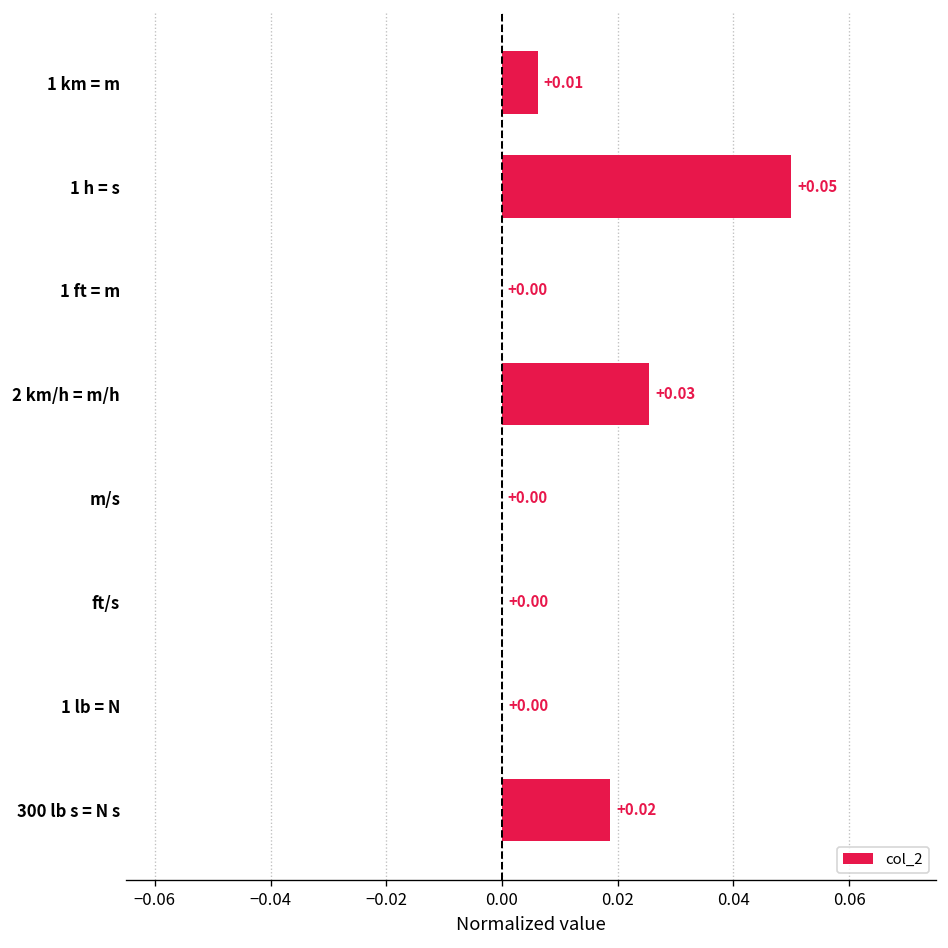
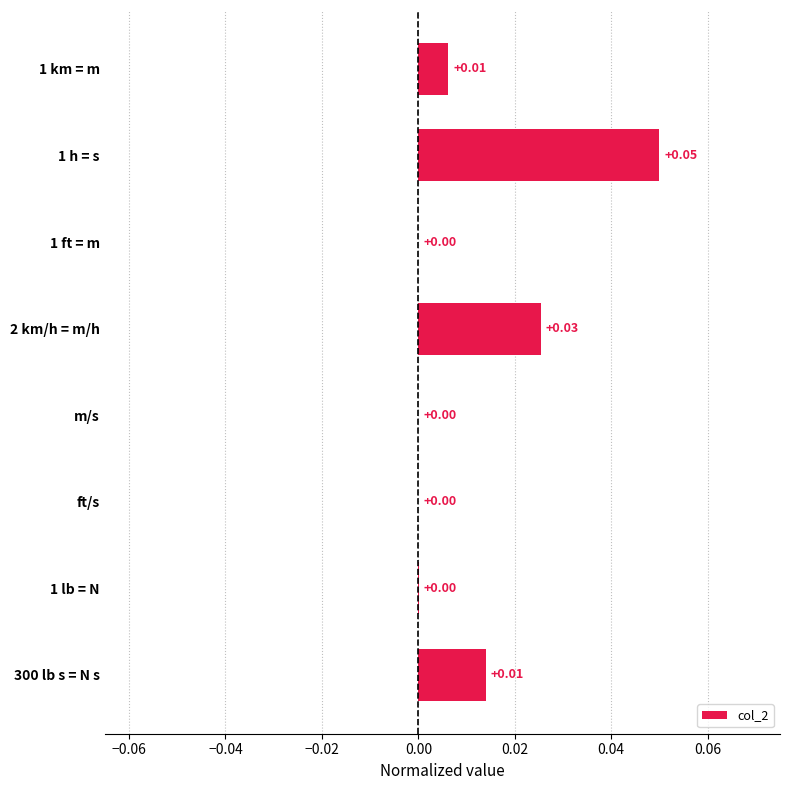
300 lb s = N s: +0.02 -> +0.01
